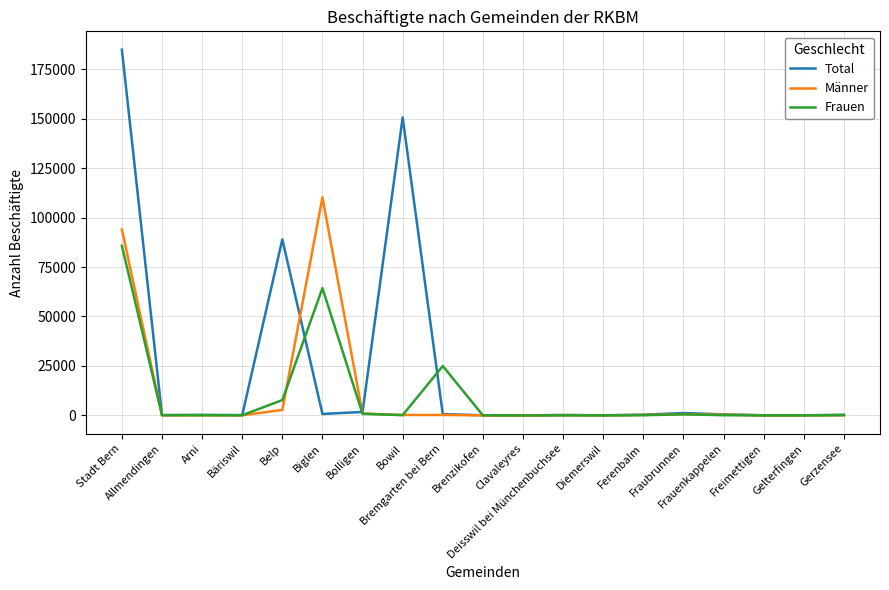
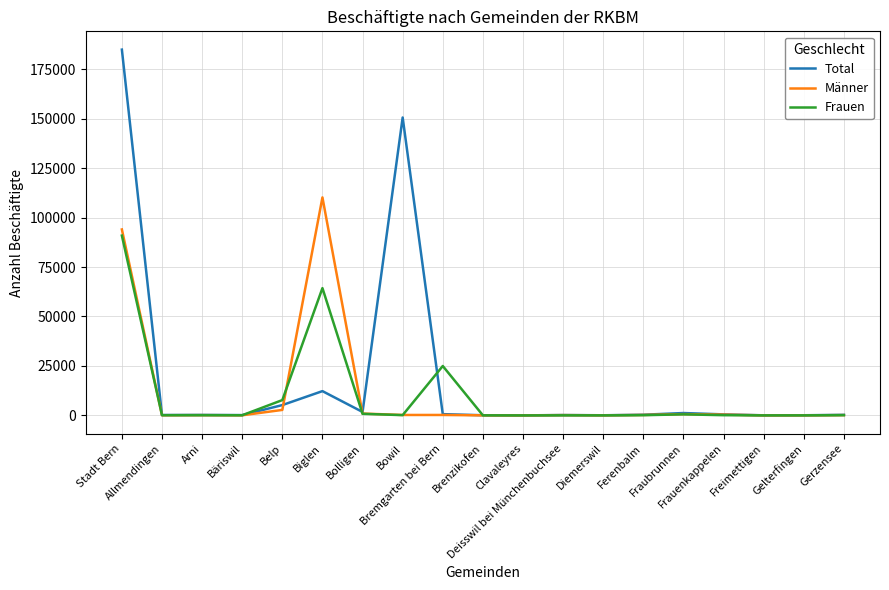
Frauen, Stadt Bern: 86000 -> 91000
Total, Belp: 89000 -> 5000
Total, Biglen: 1000 -> 12000
